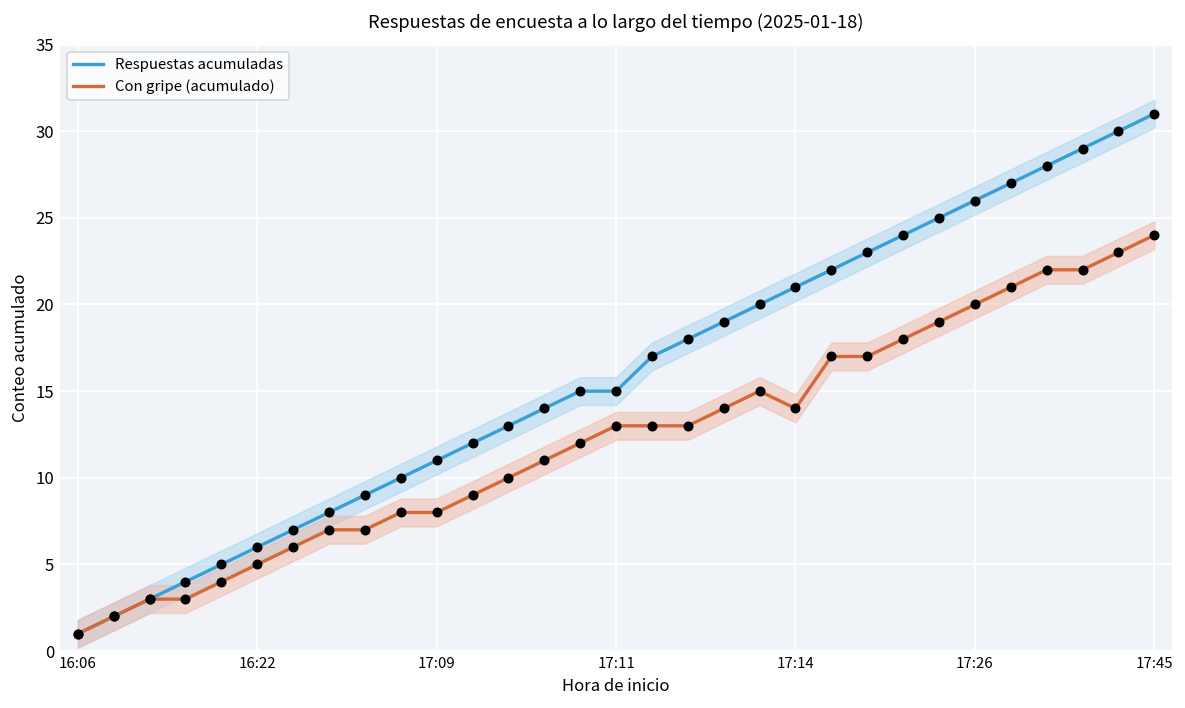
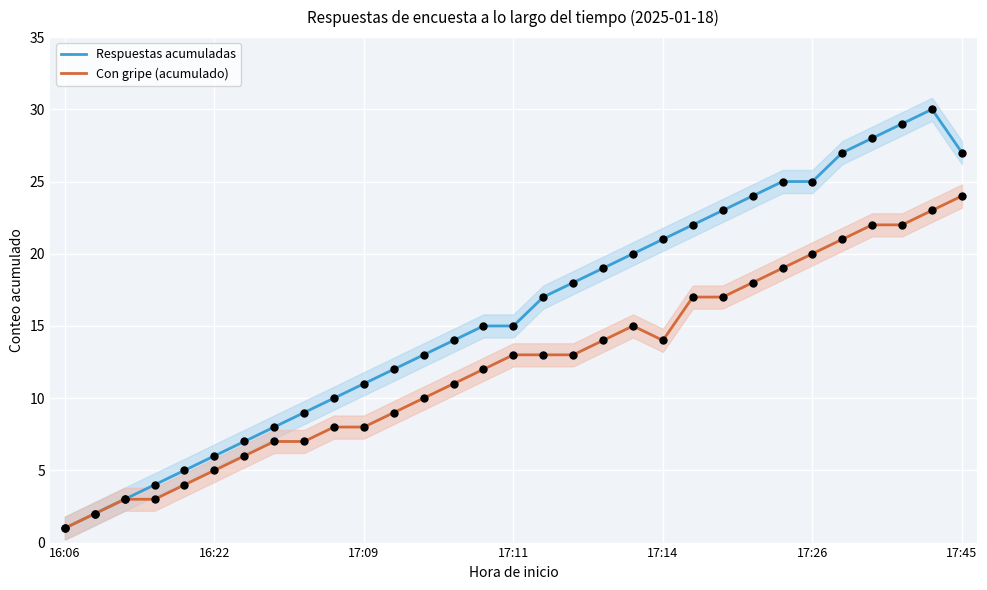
Respuestas acumuladas, 17:26: 26 -> 25
Respuestas acumuladas, 17:45: 31 -> 27
